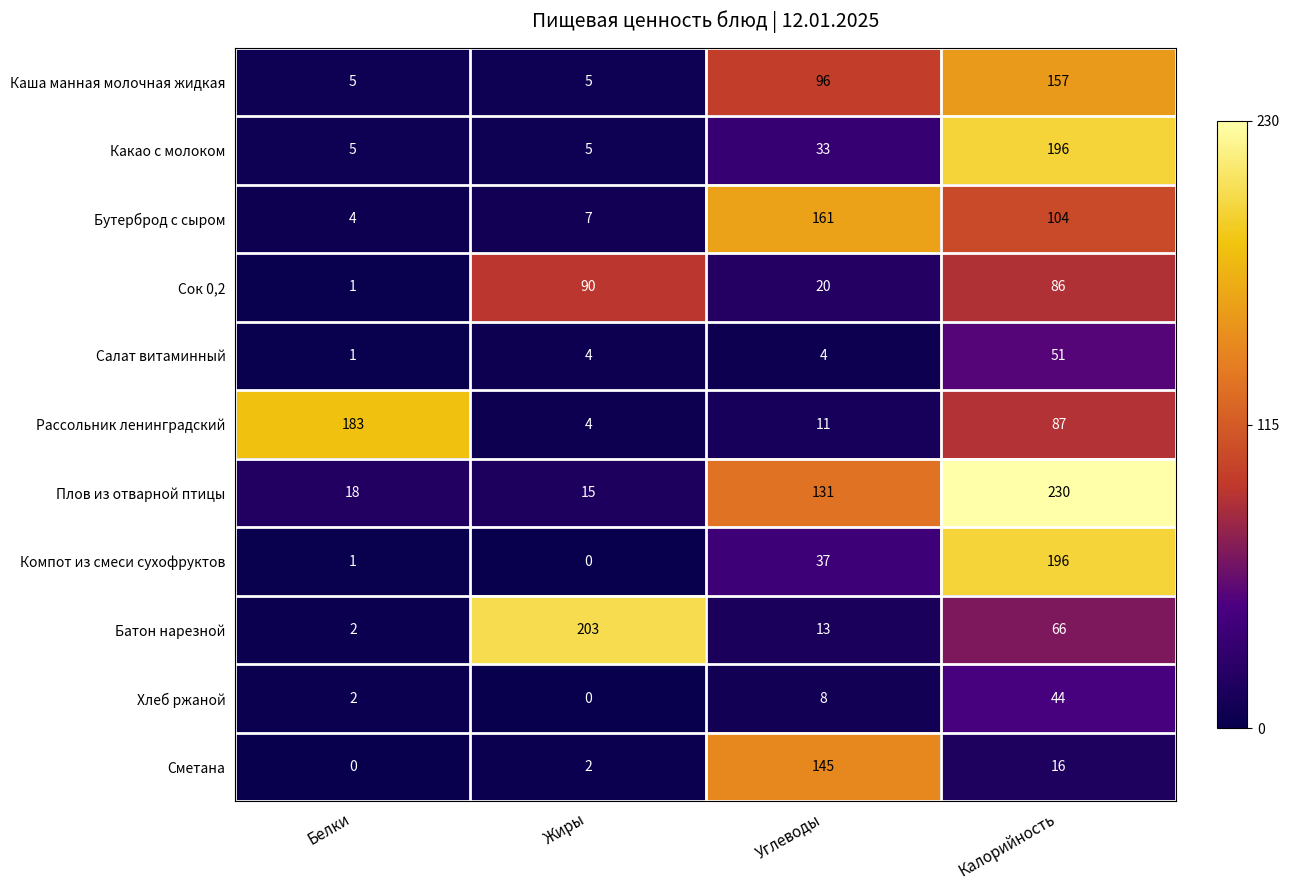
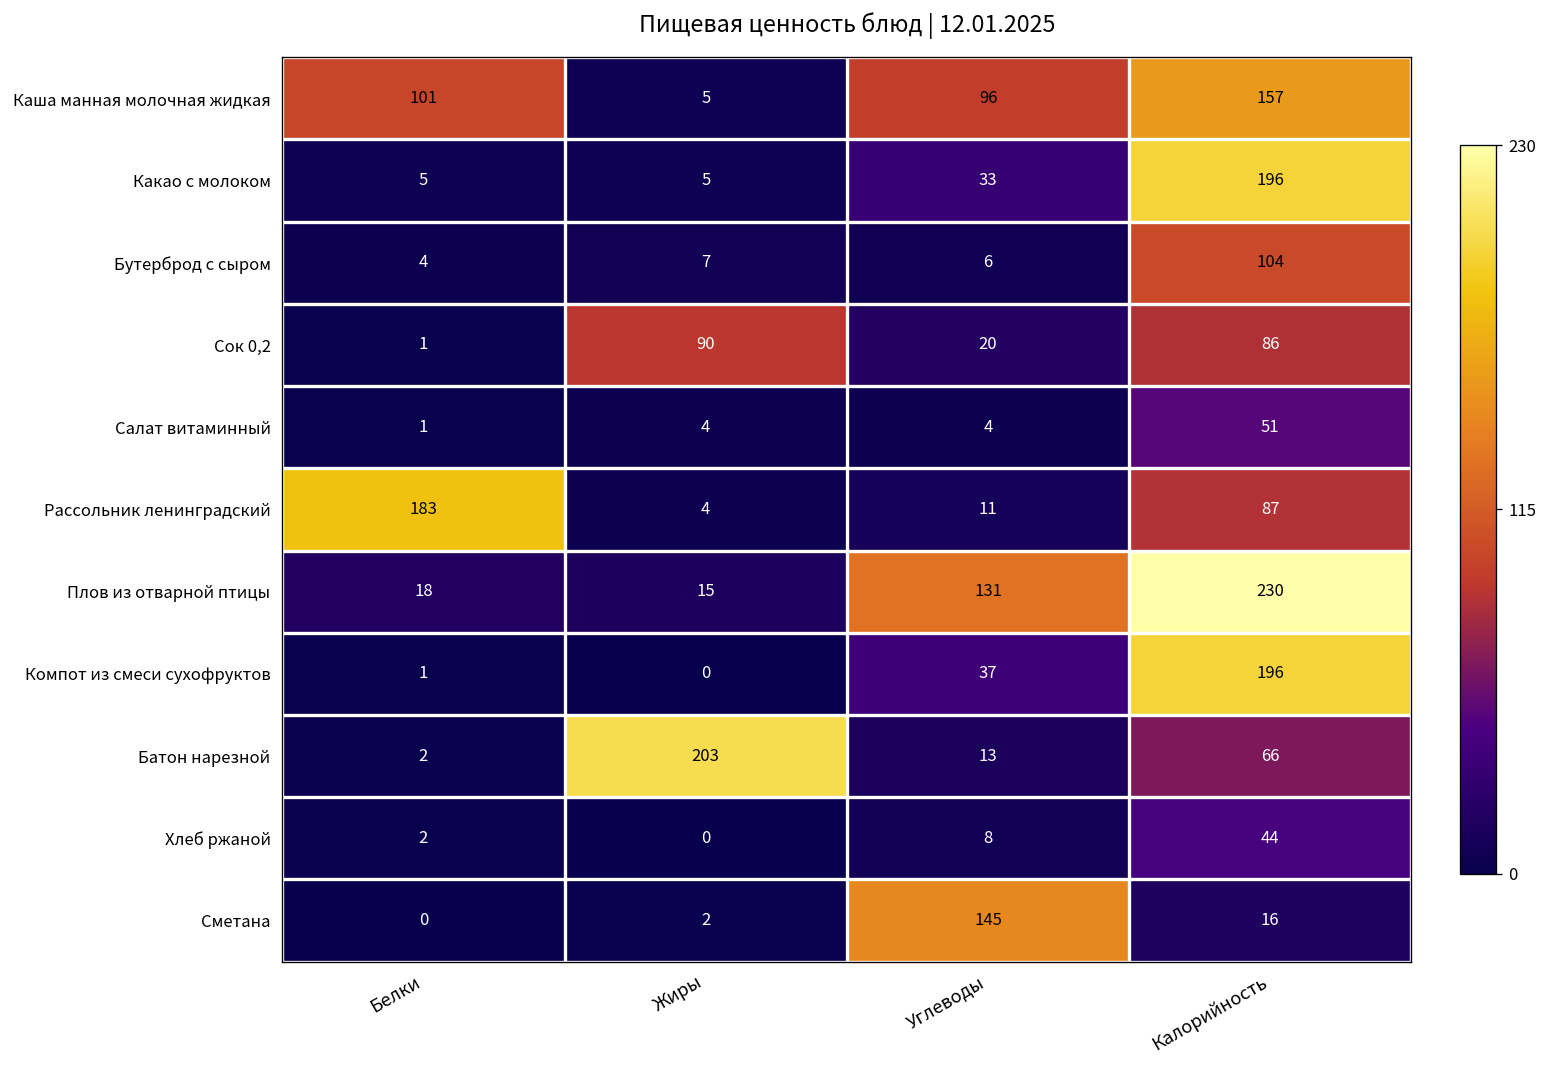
Каша манная молочная жидкая, Белки: 5 -> 101
Бутерброд с сыром, Углеводы: 161 -> 6
